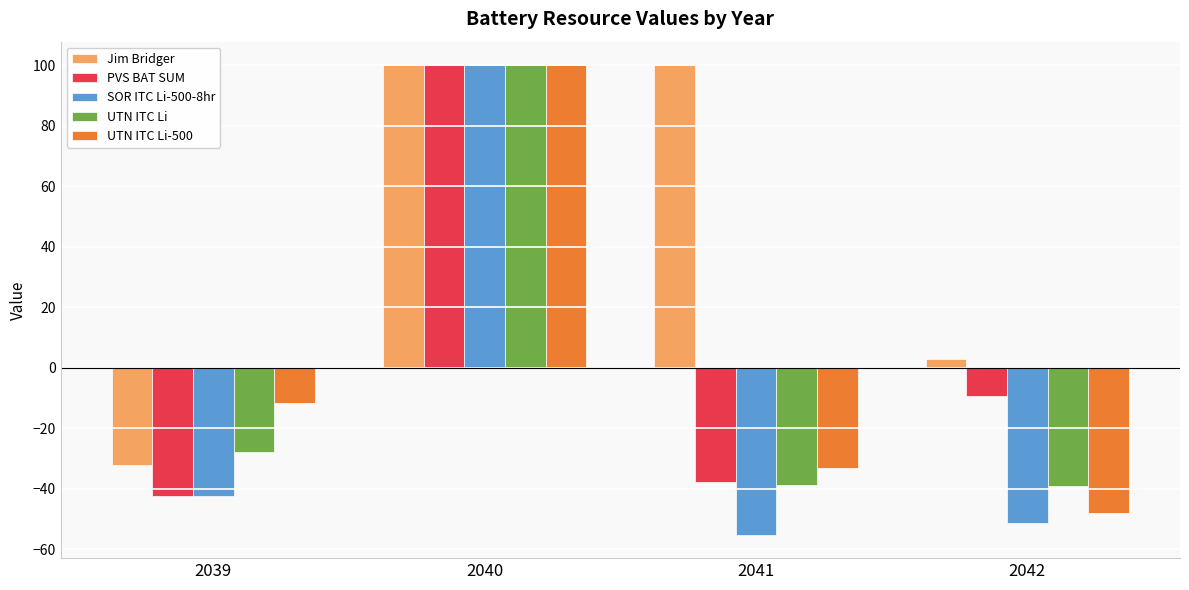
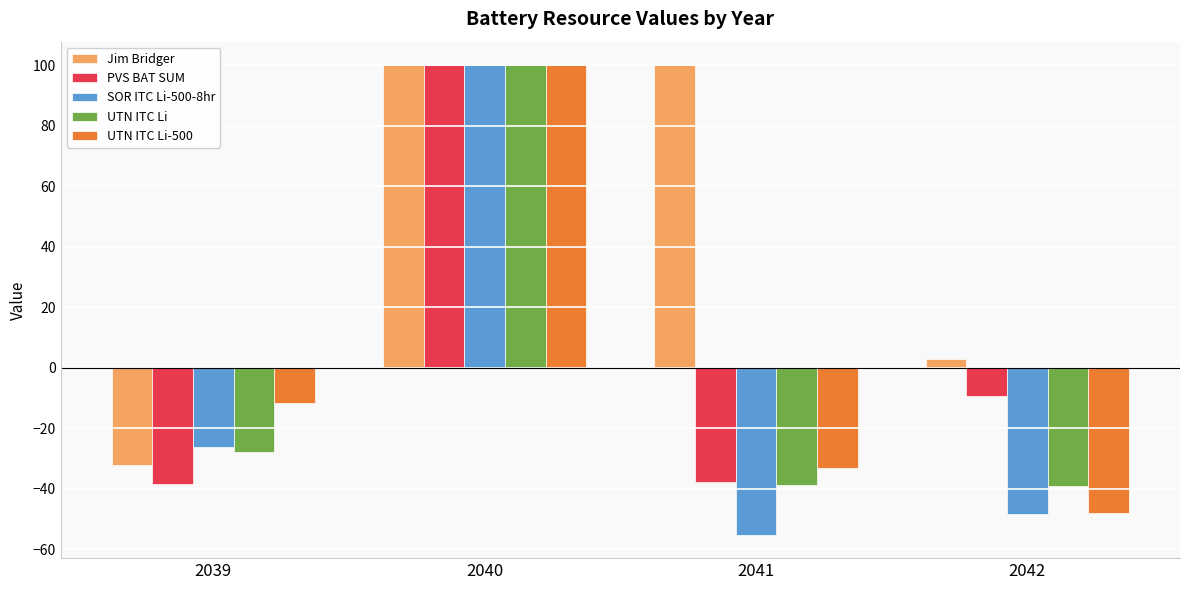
PVS BAT SUM, 2039: -42 -> -39
SOR ITC Li-500-8hr, 2039: -42 -> -26
SOR ITC Li-500-8hr, 2042: -51 -> -48
